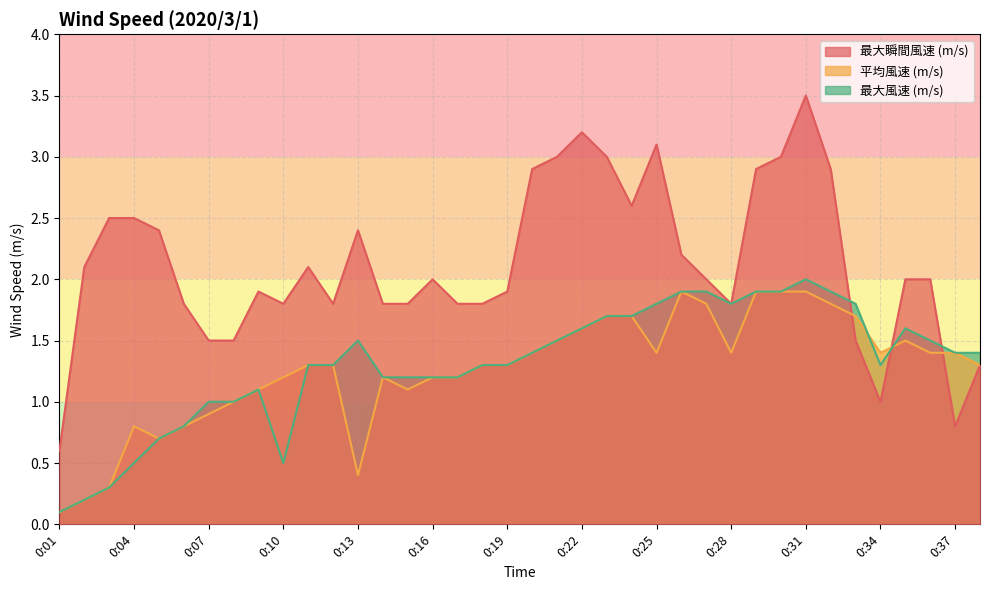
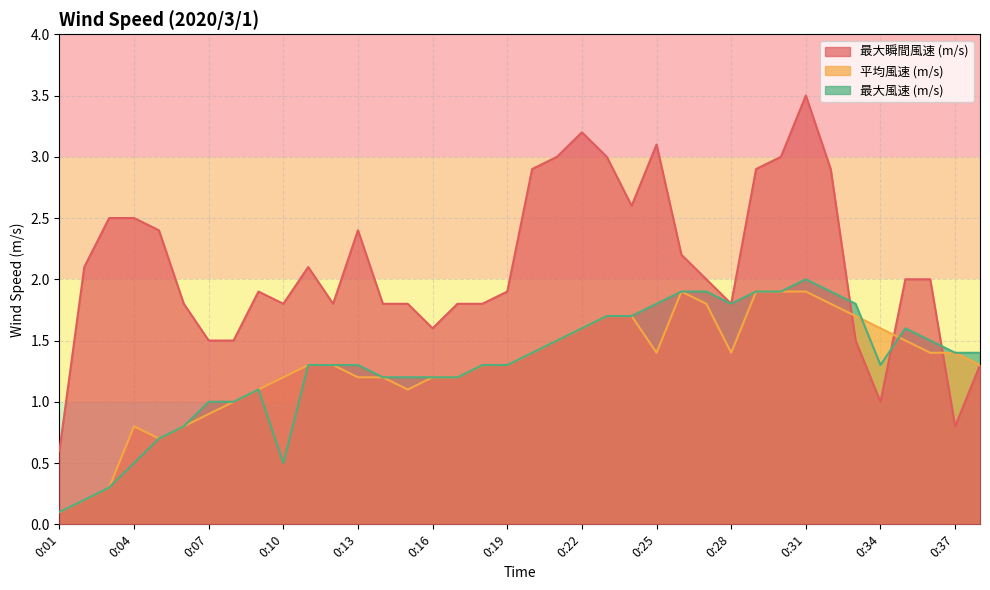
平均風速 (m/s), 0:13: 0.4 -> 1.2
最大風速 (m/s), 0:13: 1.5 -> 1.3
最大瞬間風速 (m/s), 0:16: 2.0 -> 1.6
平均風速 (m/s), 0:34: 1.4 -> 1.6
